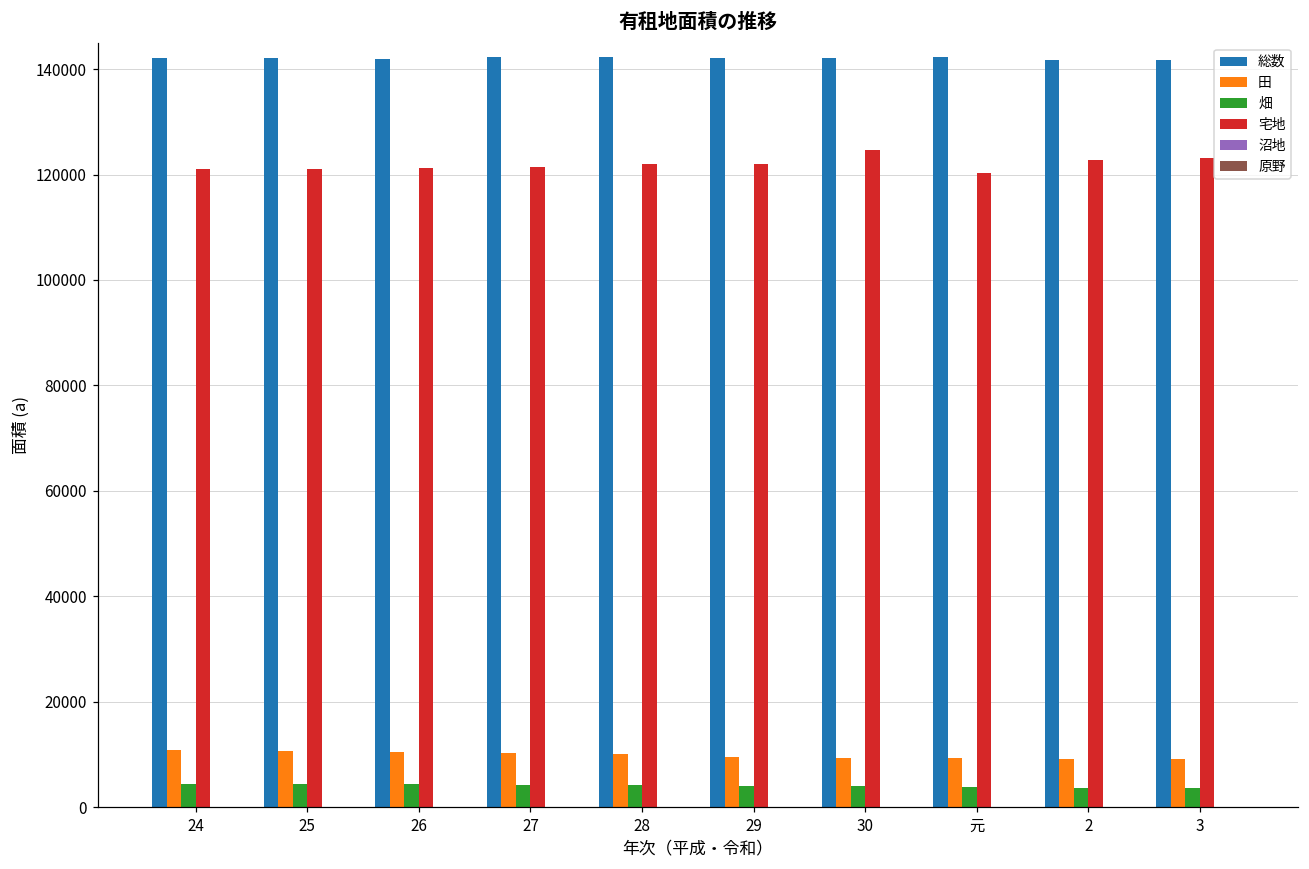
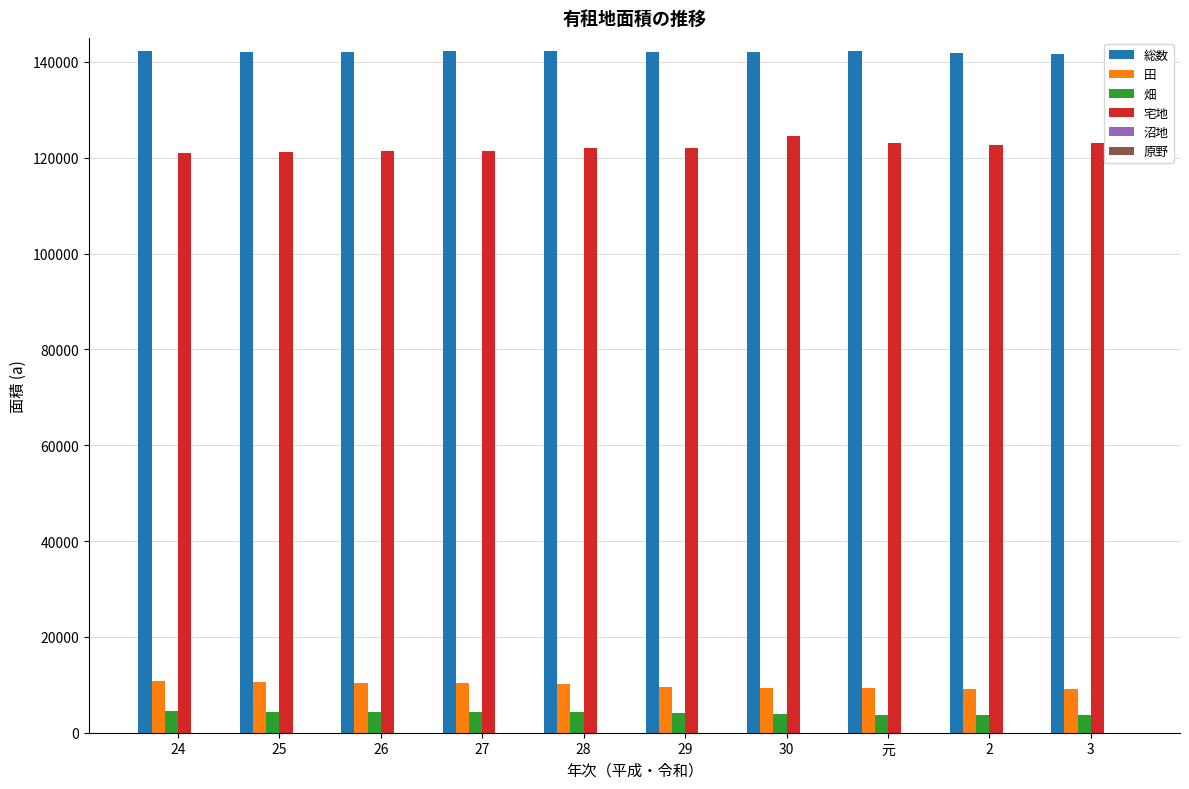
宅地, 元: 120000 -> 123000
